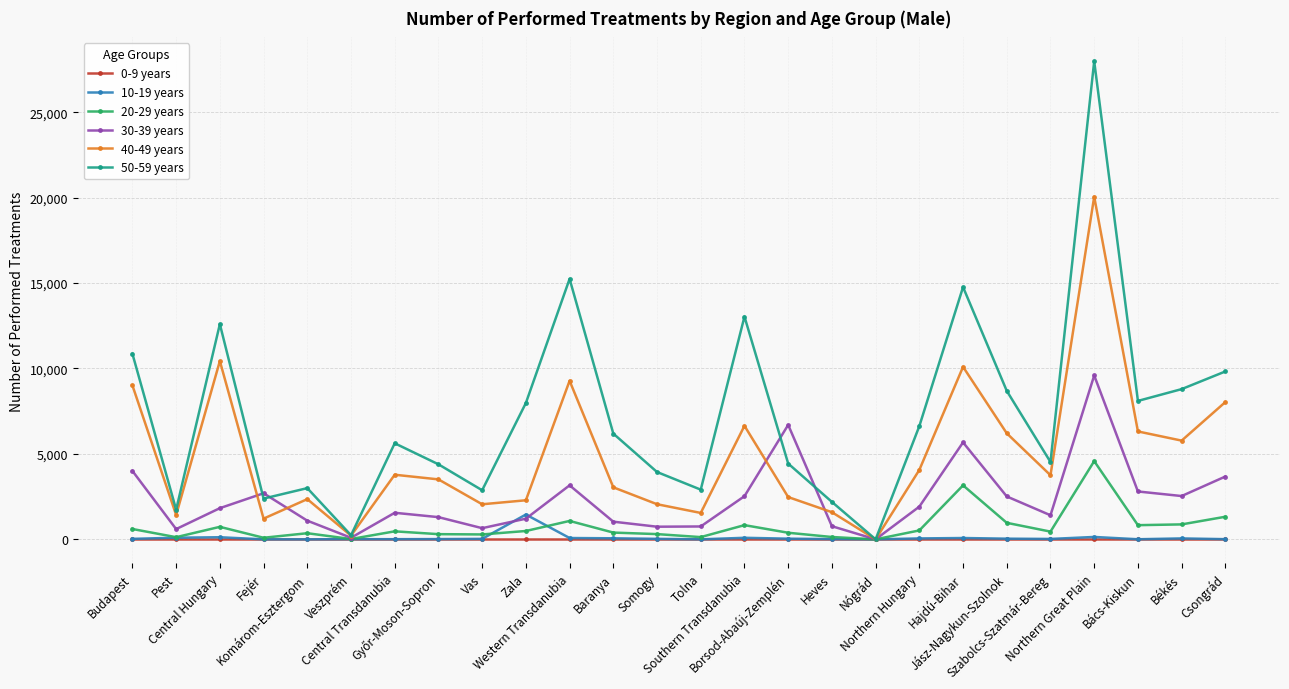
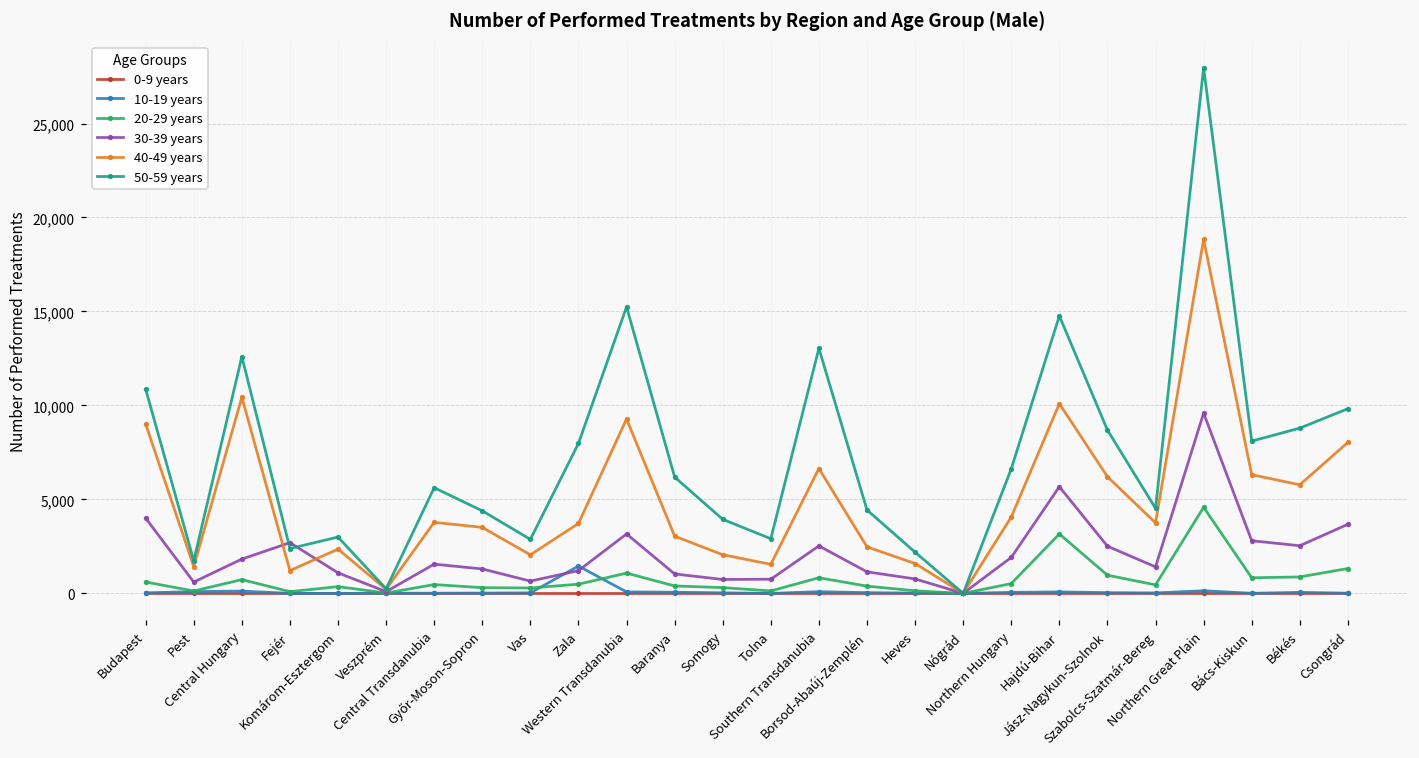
40-49 years, Zala: 2,300 -> 3,700
30-39 years, Borsod-Abaúj-Zemplén: 6,700 -> 1,100
40-49 years, Northern Great Plain: 20,100 -> 18,800
